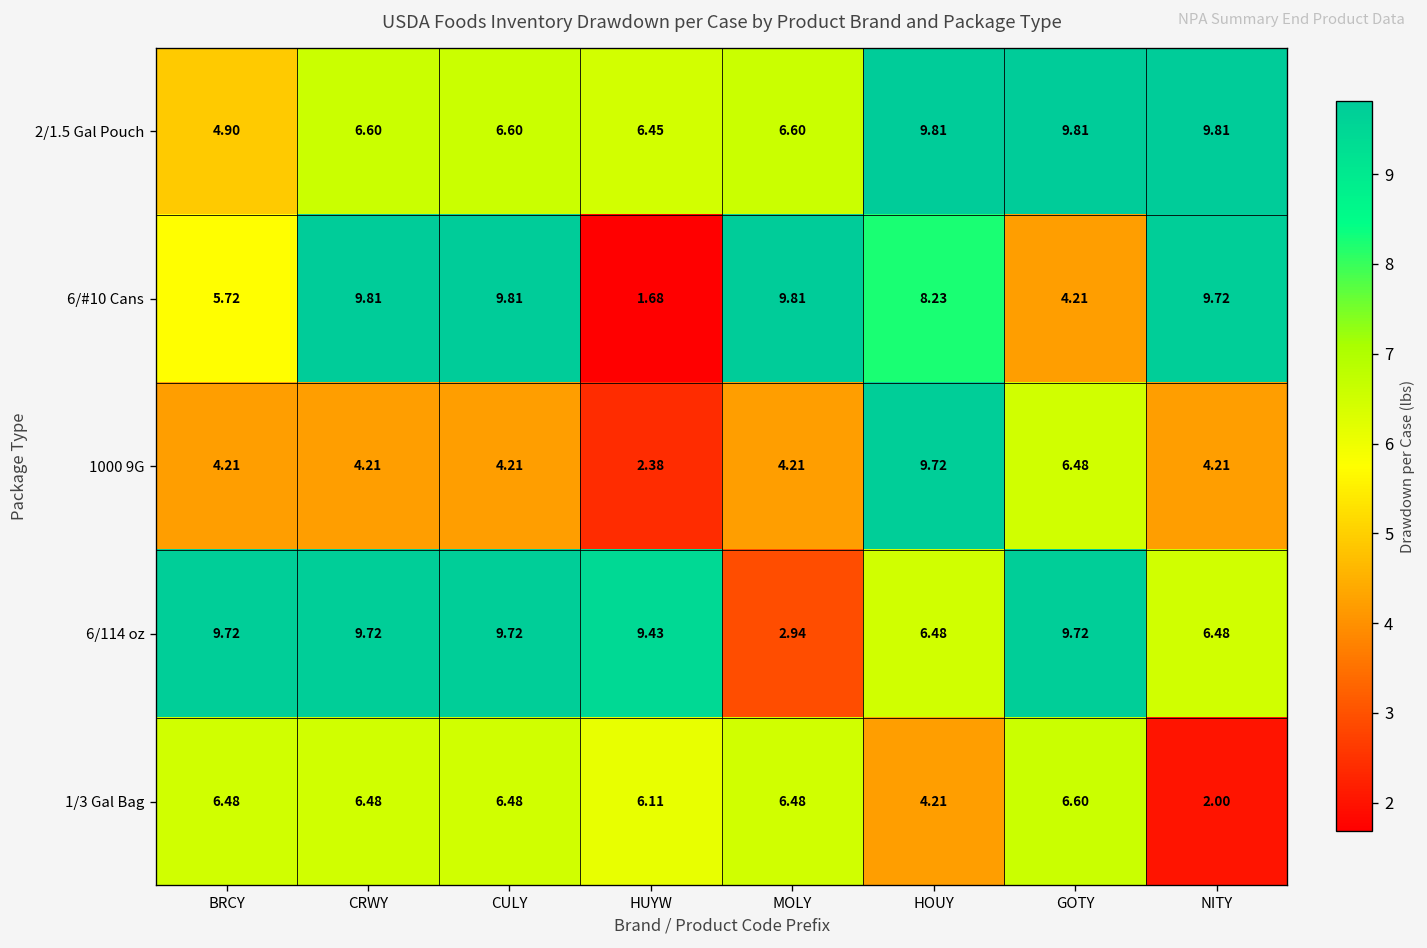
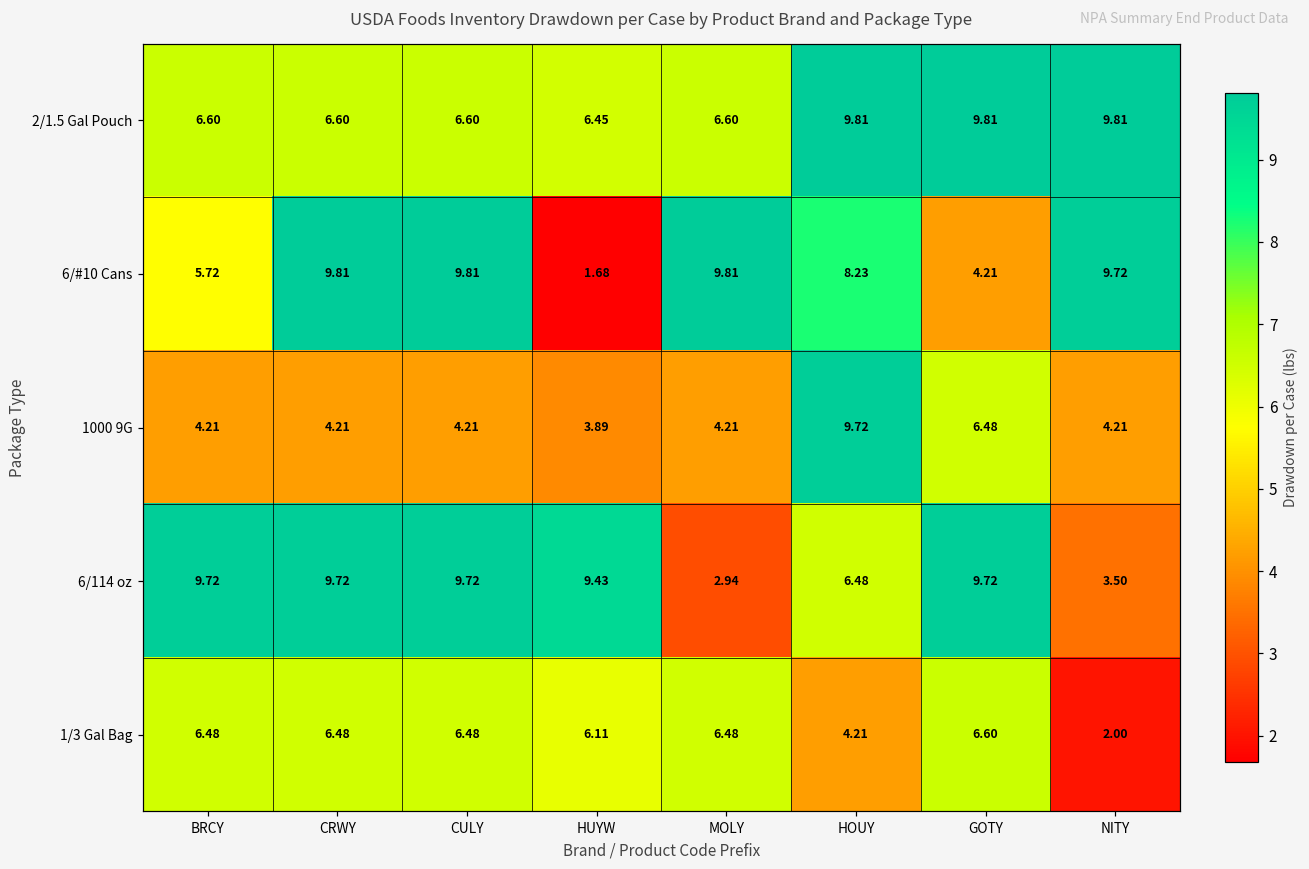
2/1.5 Gal Pouch, BRCY: 4.90 -> 6.60
1000 9G, HUYW: 2.38 -> 3.89
6/114 oz, NITY: 6.48 -> 3.50
